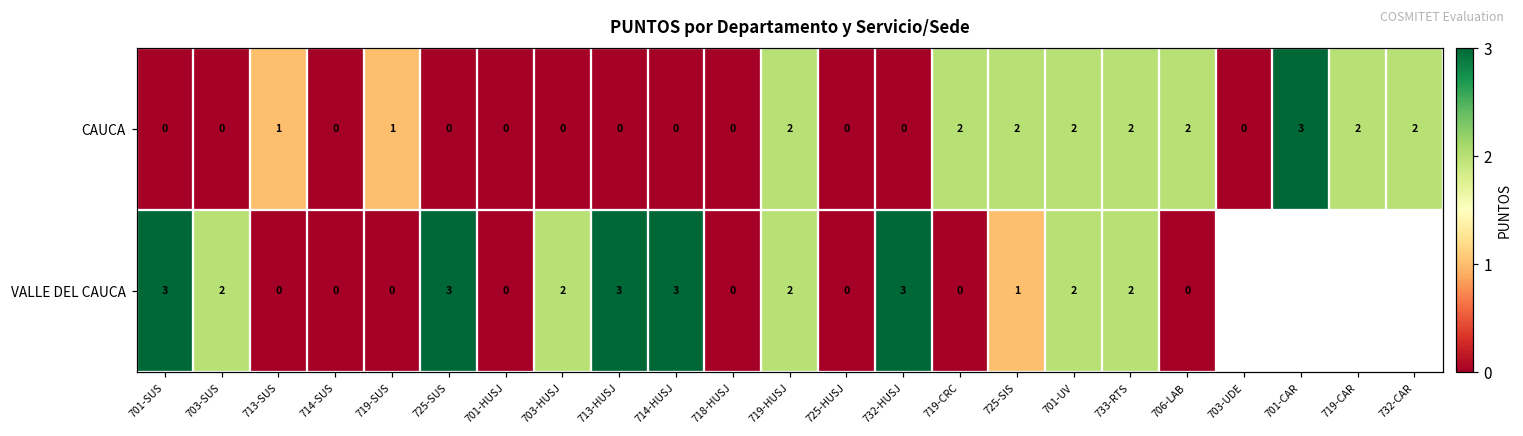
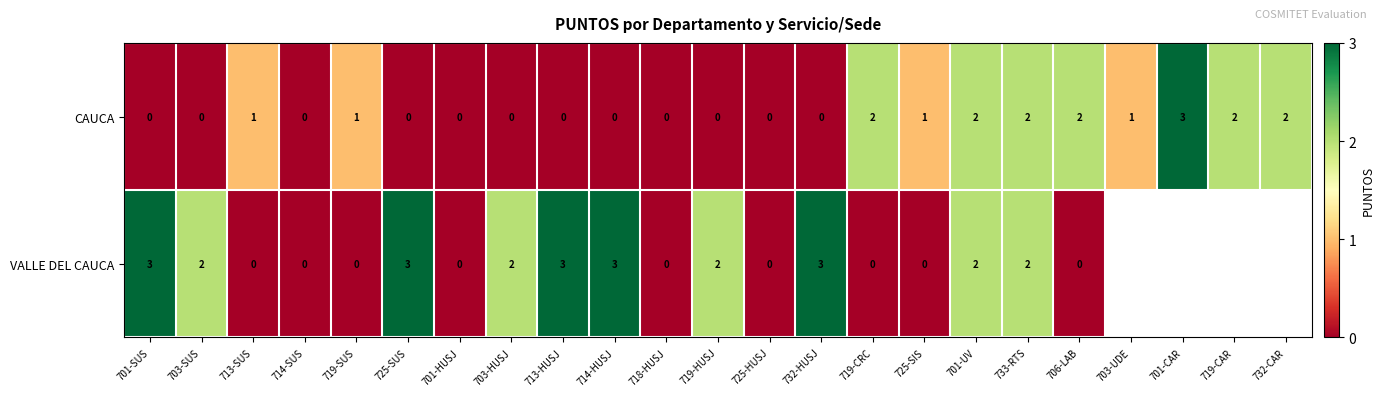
CAUCA, 719-HUSJ: 2 -> 0
CAUCA, 725-SIS: 2 -> 1
CAUCA, 703-UDE: 0 -> 1
VALLE DEL CAUCA, 725-SIS: 1 -> 0
